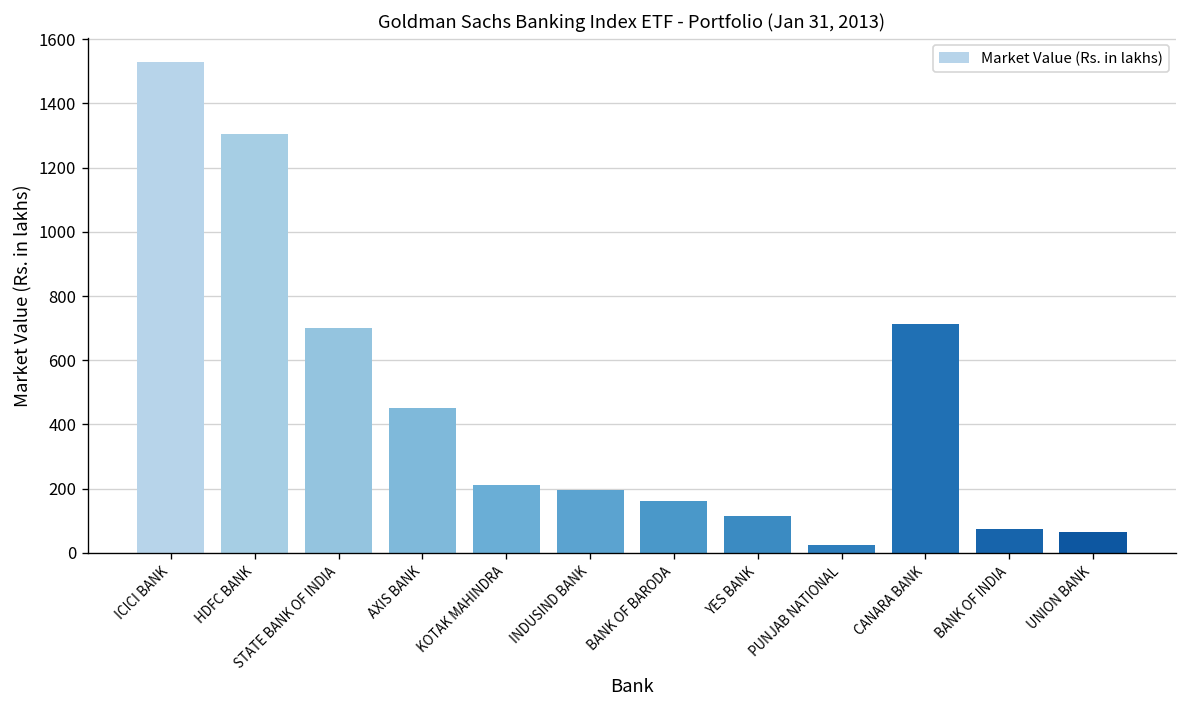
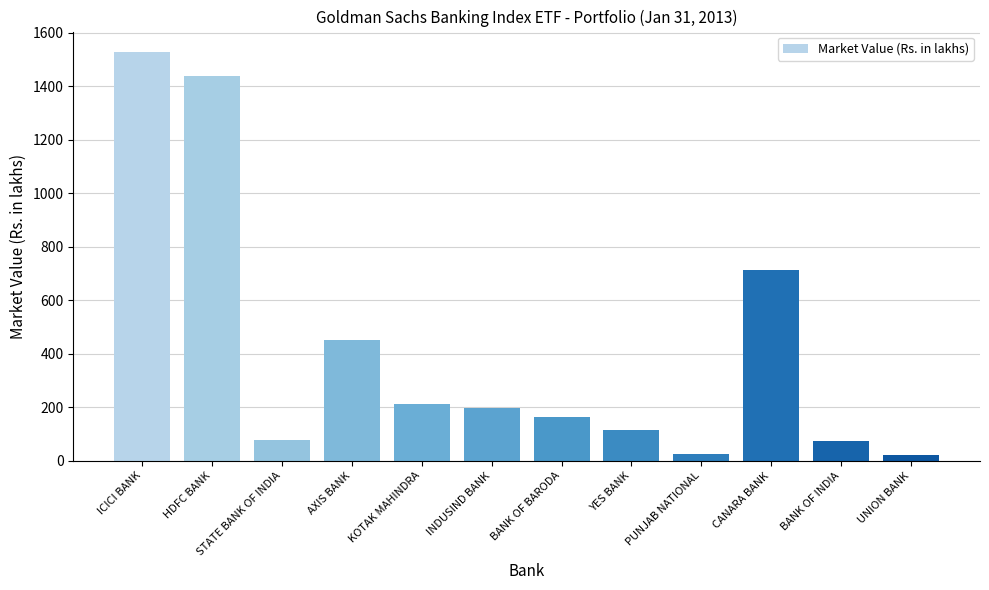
HDFC BANK: 1300 -> 1440
STATE BANK OF INDIA: 700 -> 80
UNION BANK: 60 -> 20
